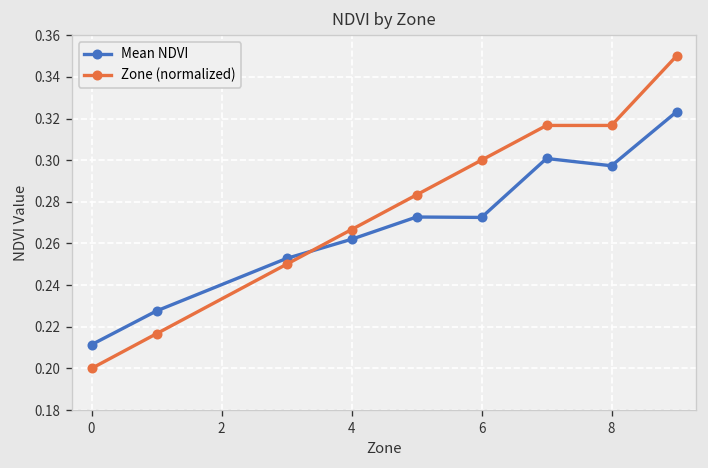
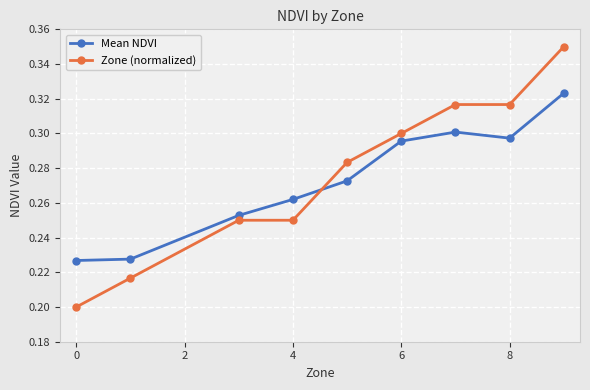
Mean NDVI, 0: 0.211 -> 0.227
Zone (normalized), 4: 0.267 -> 0.250
Mean NDVI, 6: 0.273 -> 0.296
